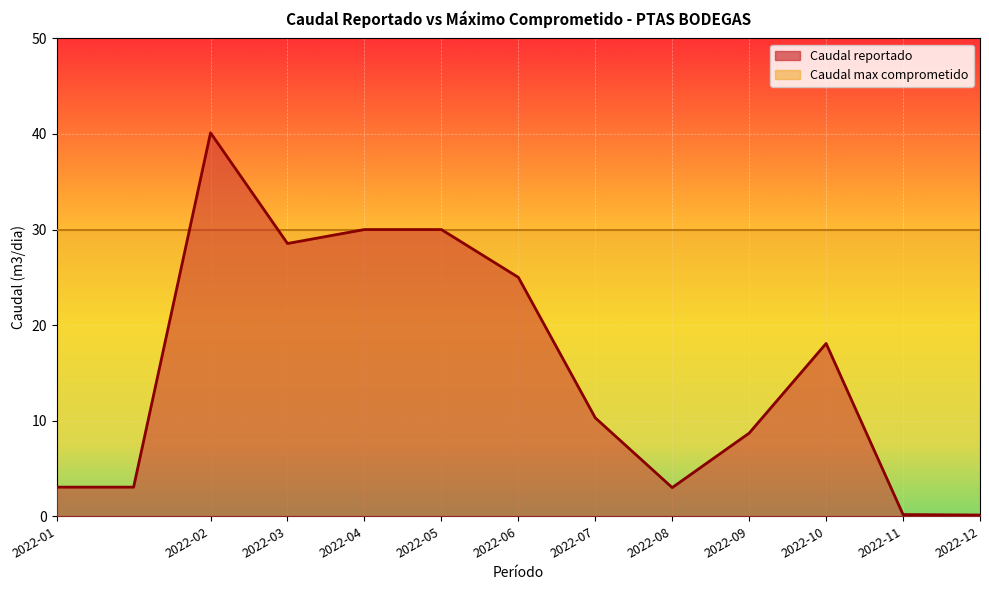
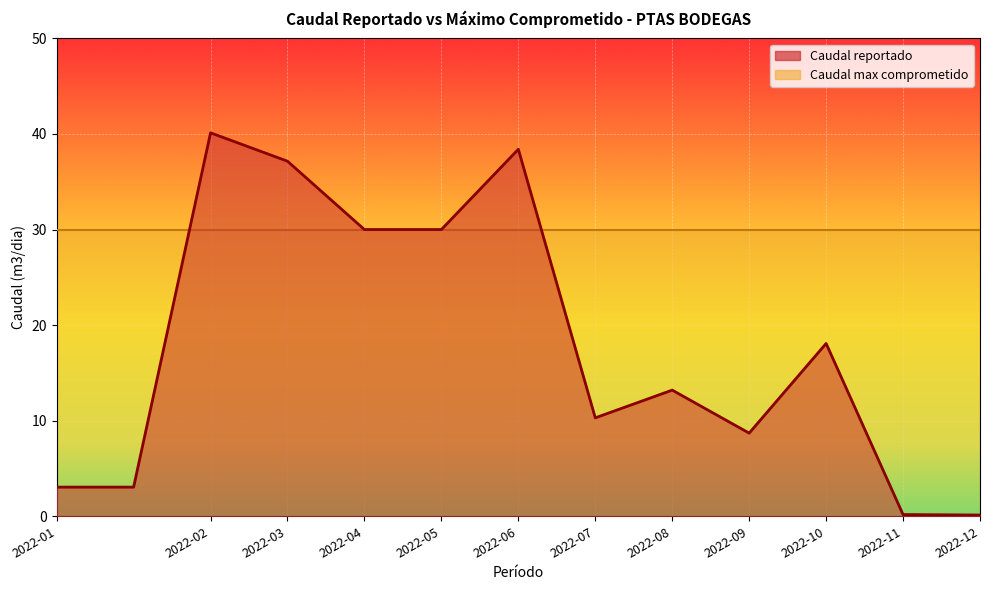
Caudal reportado, 2022-03: 29 -> 37
Caudal reportado, 2022-06: 25 -> 38
Caudal reportado, 2022-08: 3 -> 13
